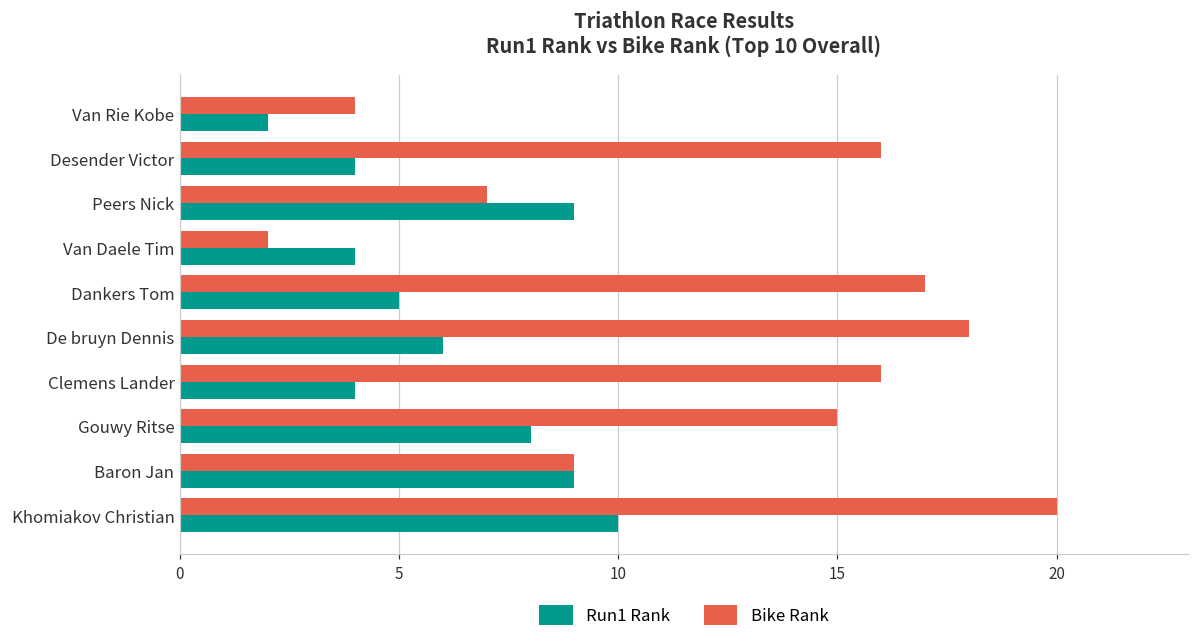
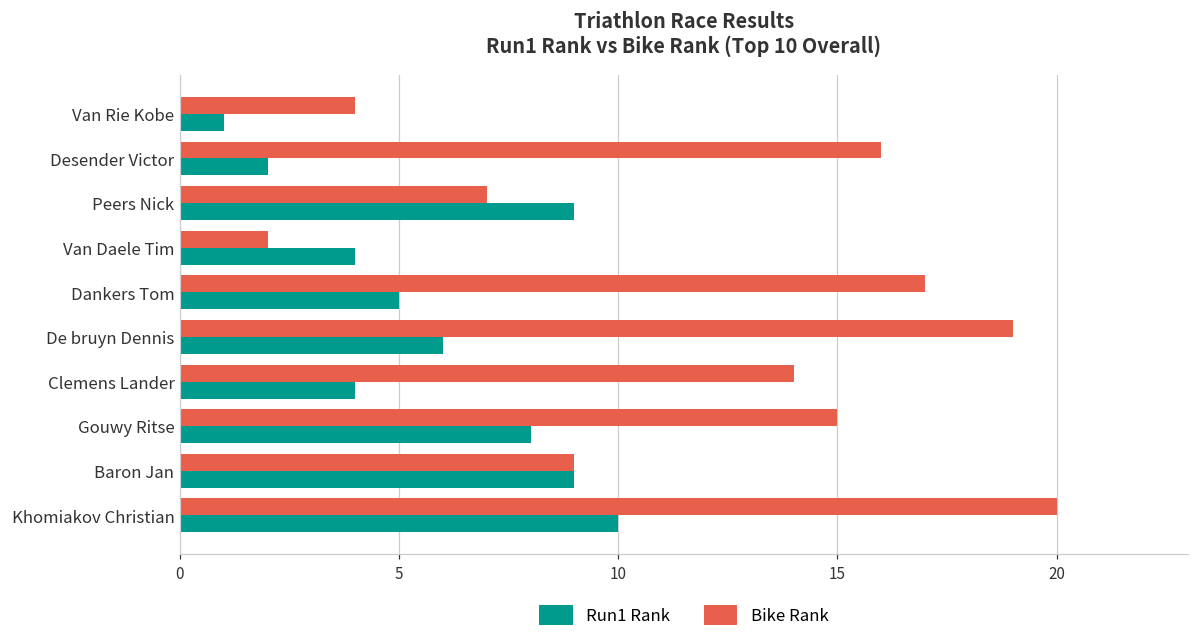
Run1 Rank, Van Rie Kobe: 2 -> 1
Run1 Rank, Desender Victor: 4 -> 2
Bike Rank, De bruyn Dennis: 18 -> 19
Bike Rank, Clemens Lander: 16 -> 14
